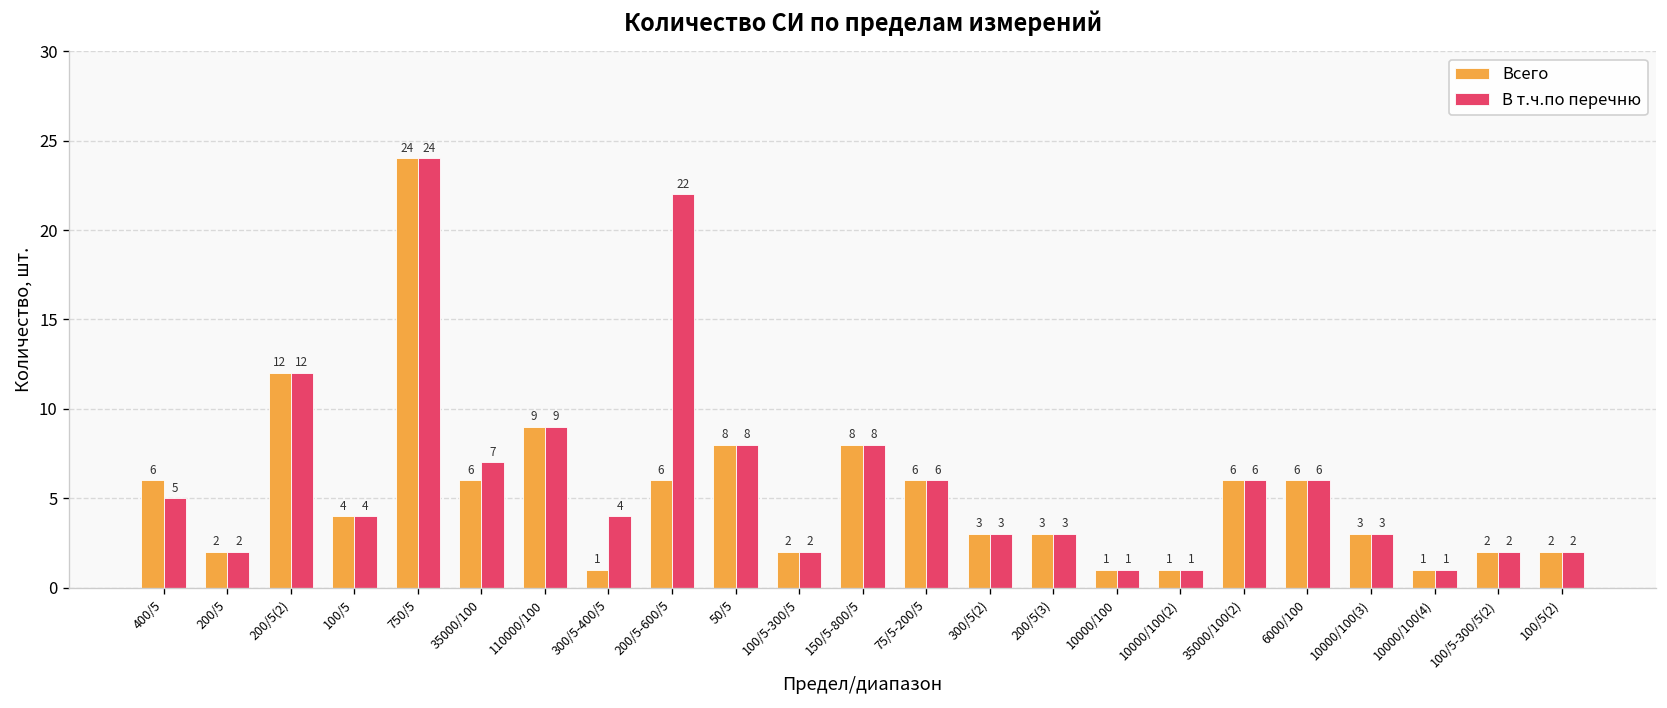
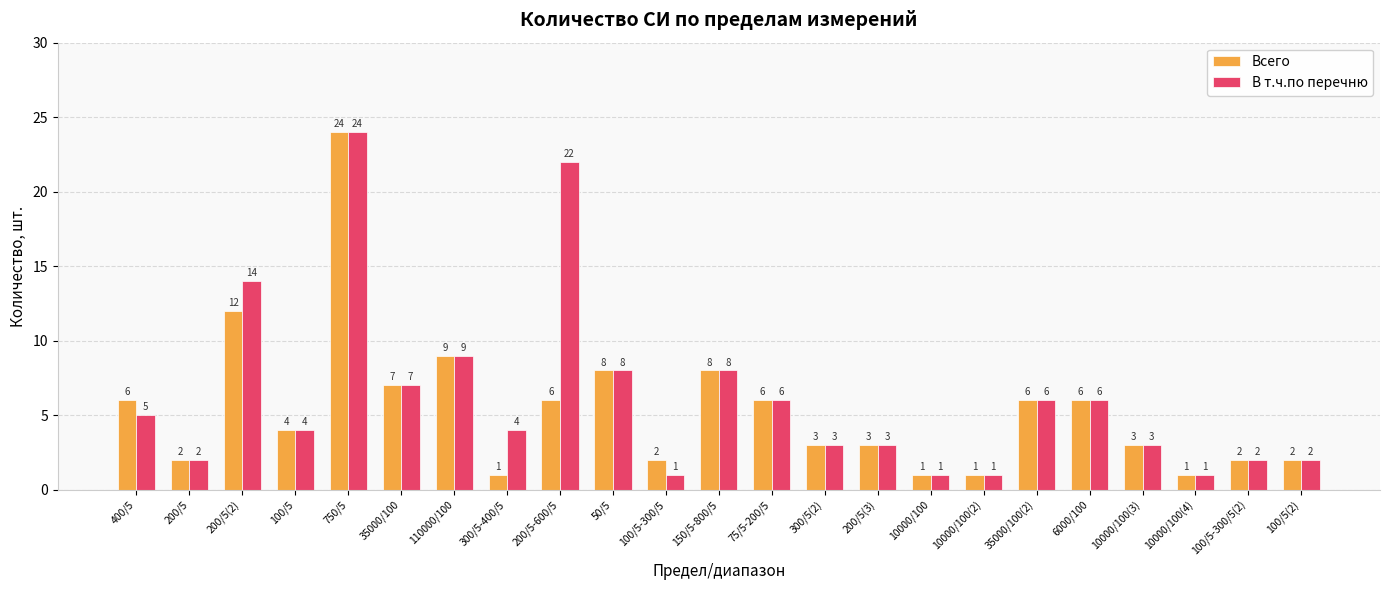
В т.ч.по перечню, 200/5(2): 12 -> 14
Всего, 35000/100: 6 -> 7
В т.ч.по перечню, 100/5-300/5: 2 -> 1
